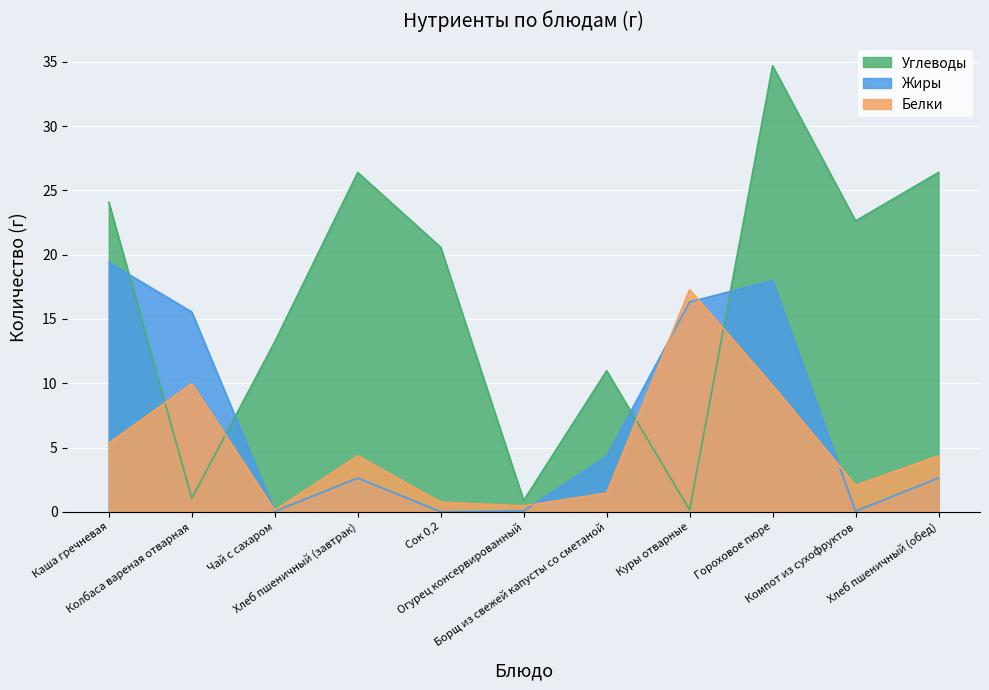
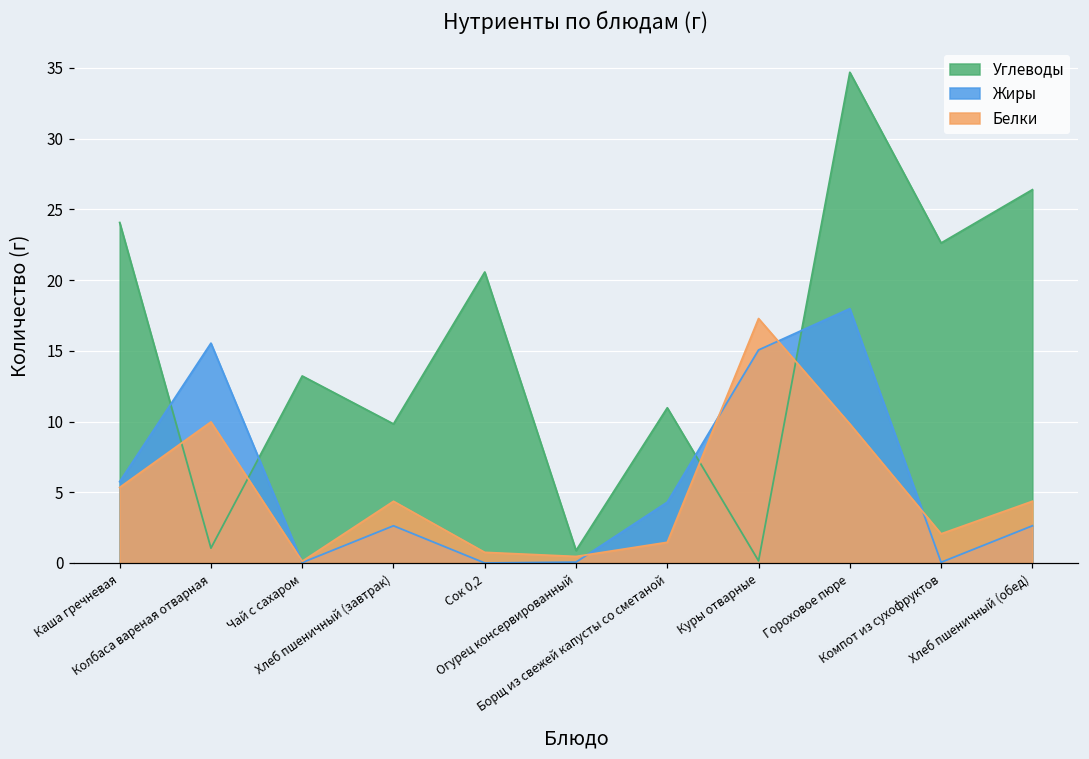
Жиры, Каша гречневая: 19.4 -> 5.8
Углеводы, Хлеб пшеничный (завтрак): 26.4 -> 9.8
Жиры, Куры отварные: 16.3 -> 15.1
